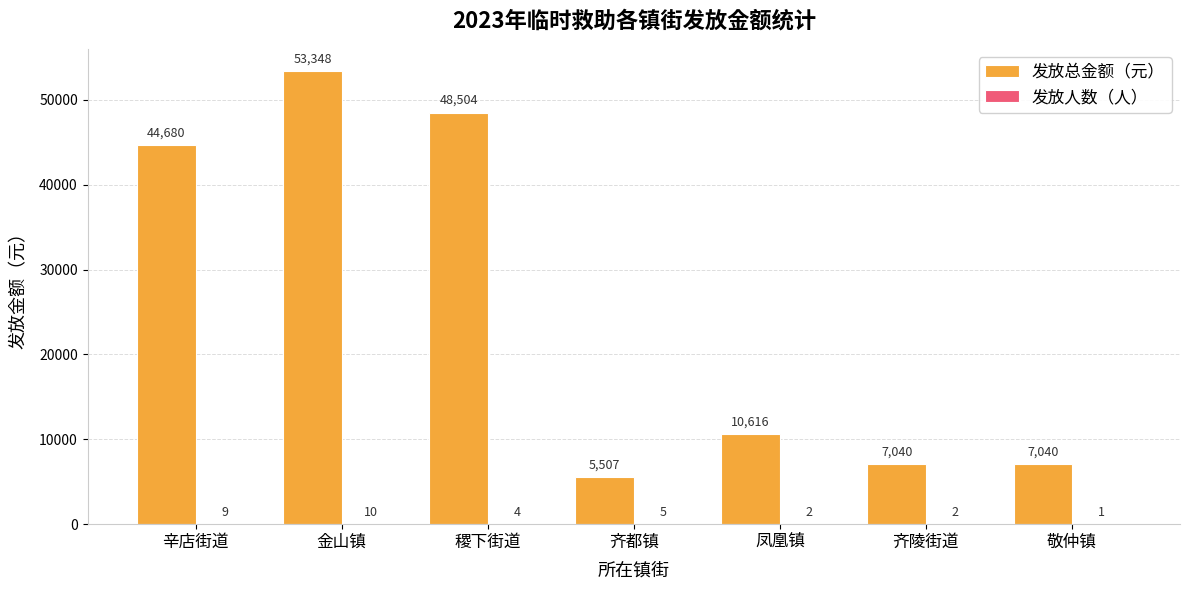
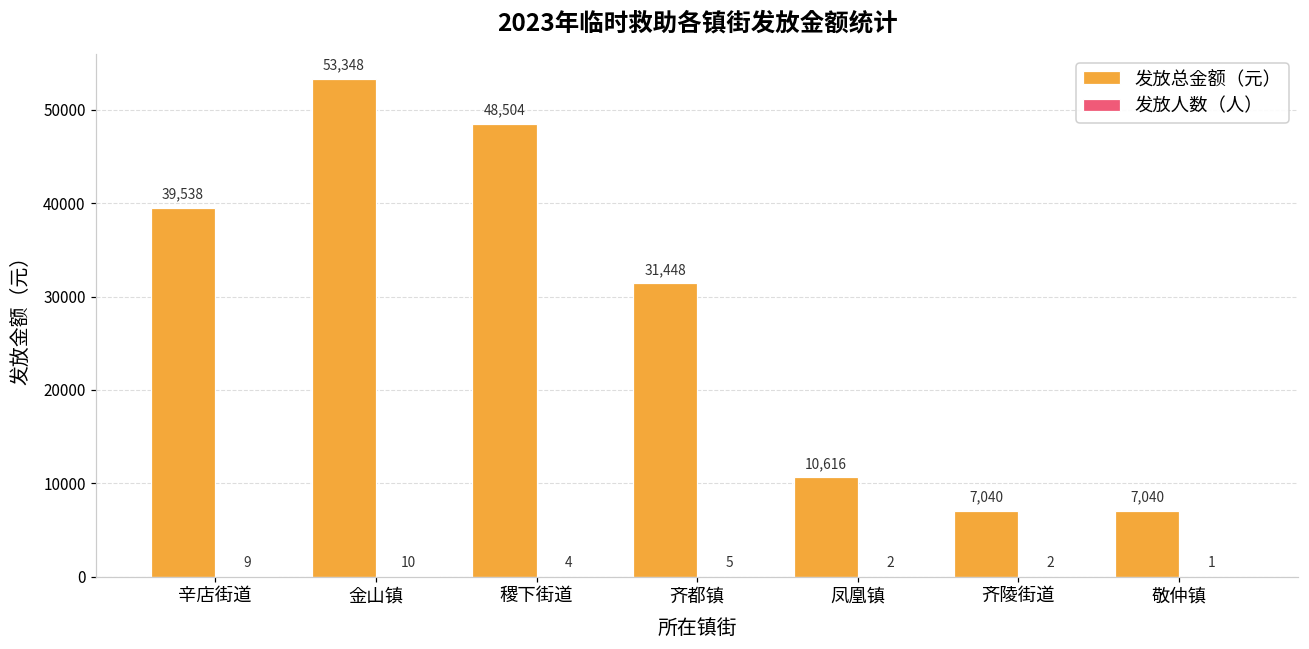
发放总金额（元）, 辛店街道: 44,680 -> 39,538
发放总金额（元）, 齐都镇: 5,507 -> 31,448
